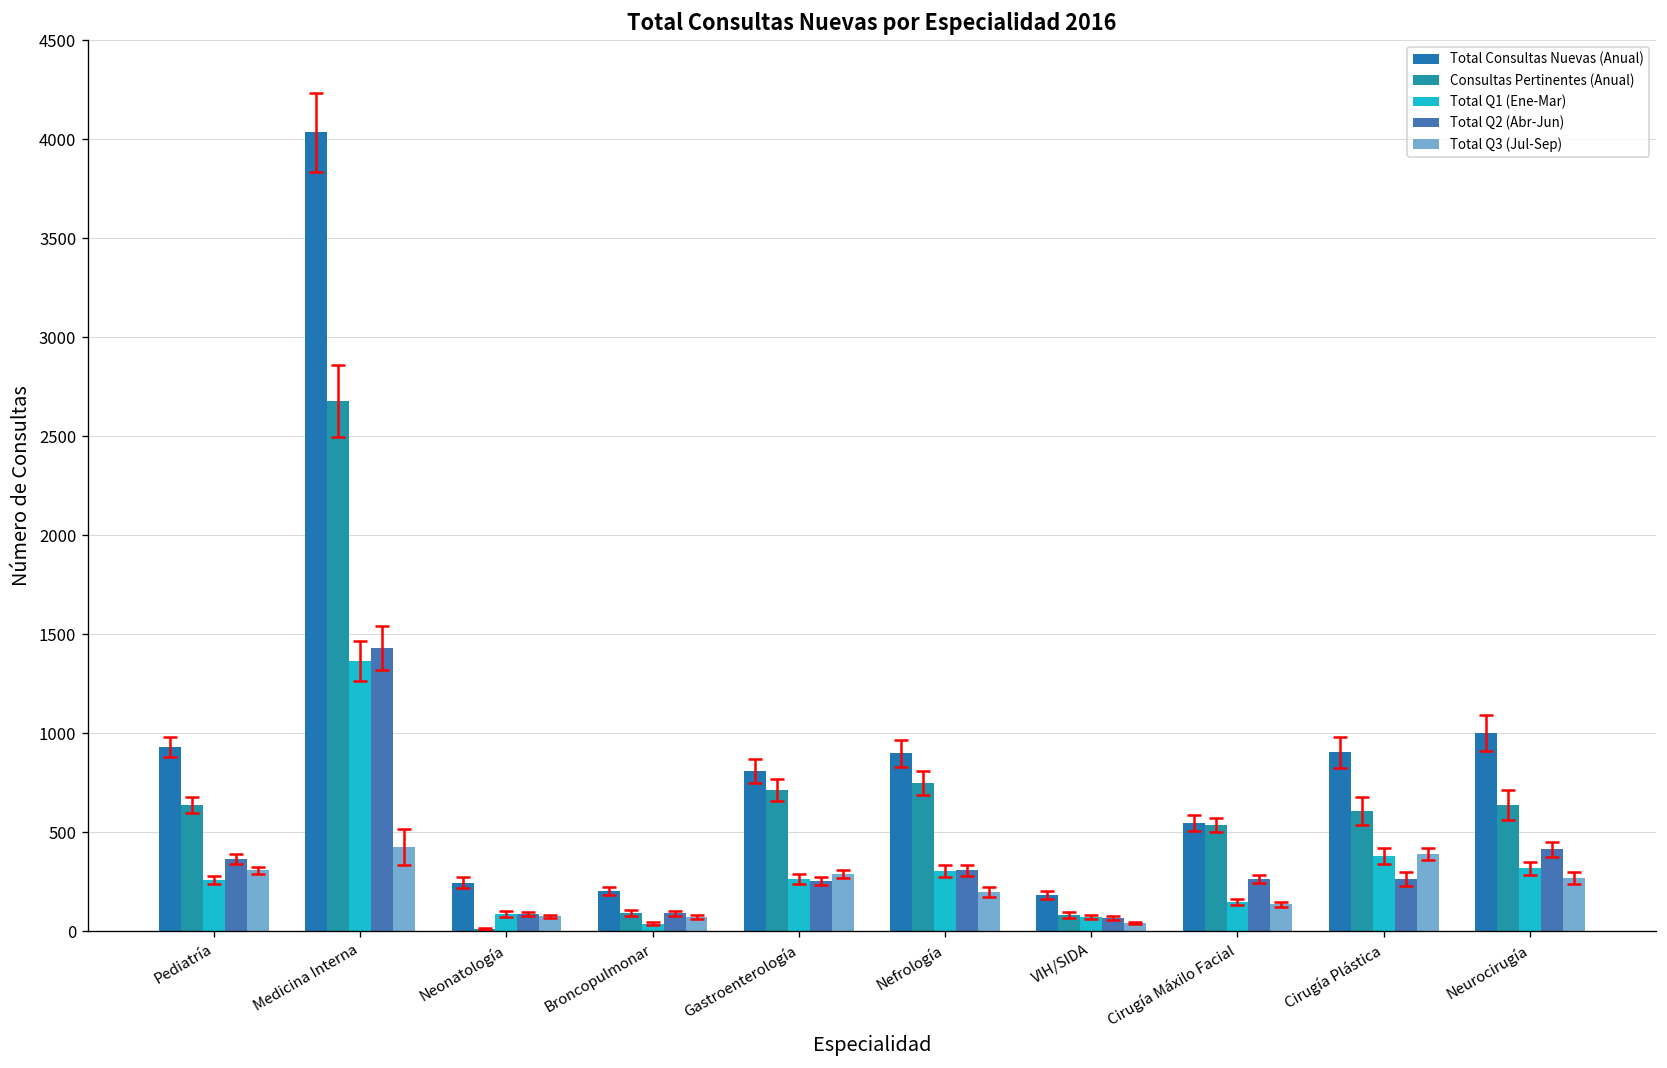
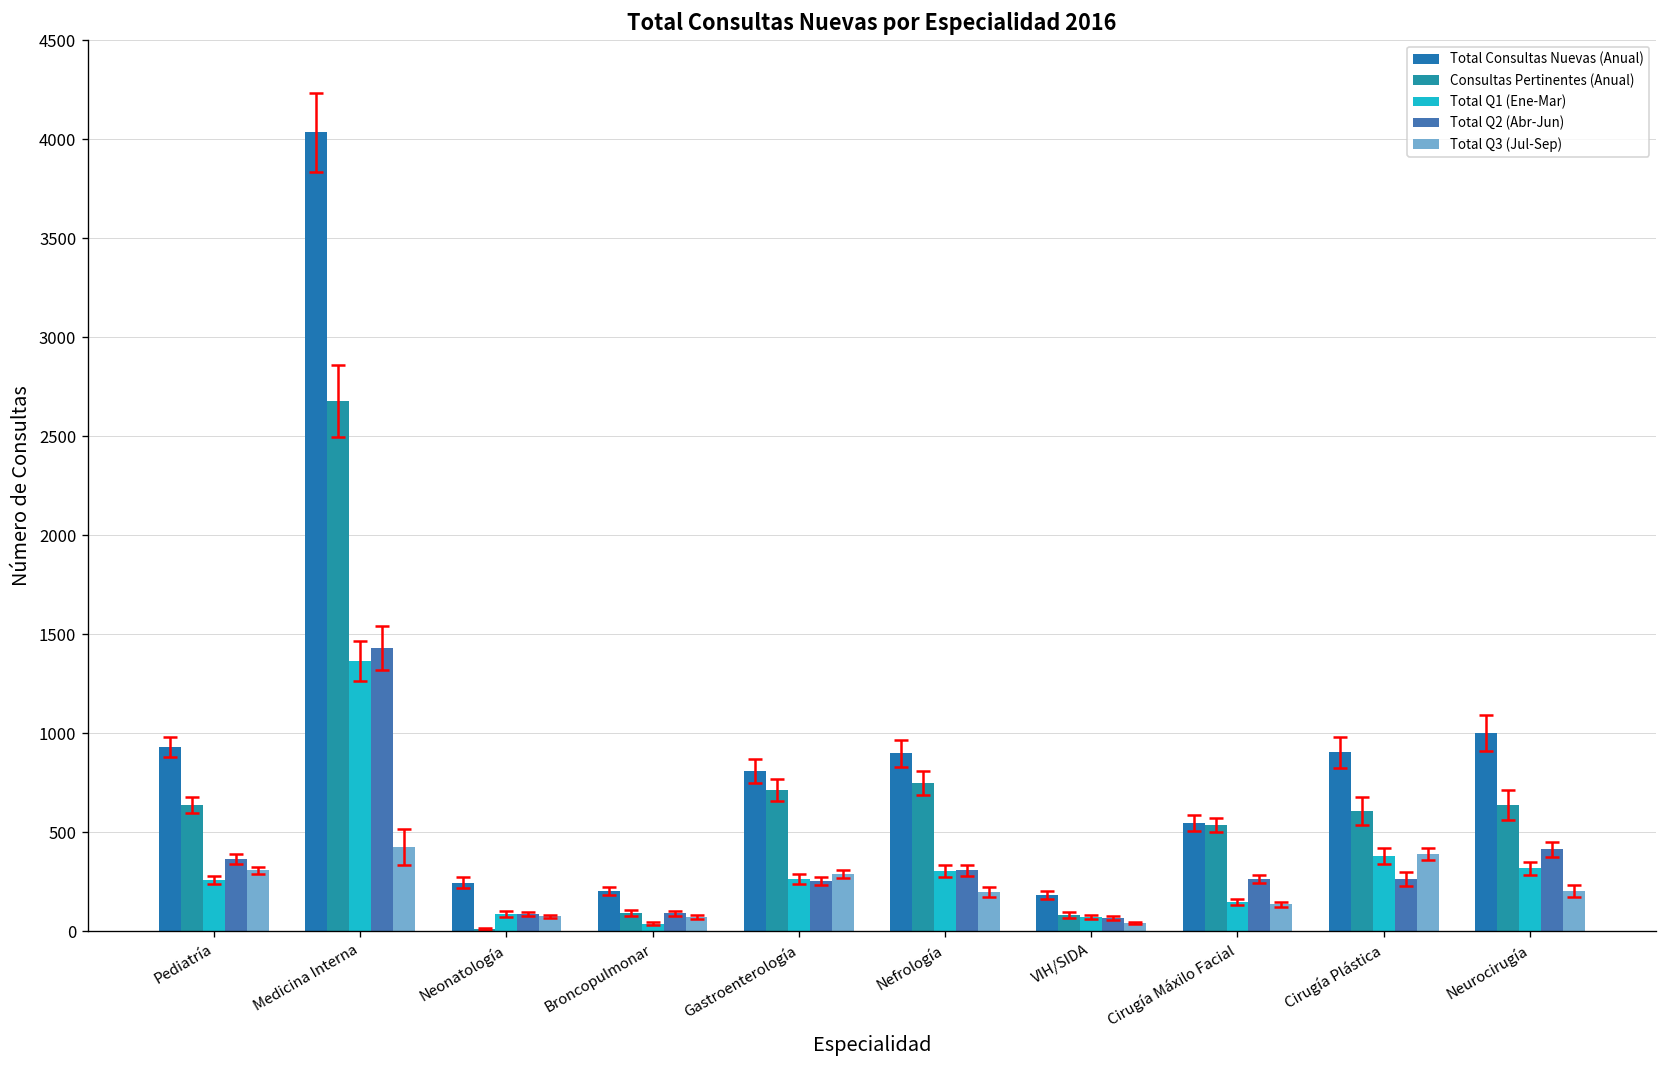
Total Q3 (Jul-Sep), Neurocirugía: 270 -> 200
